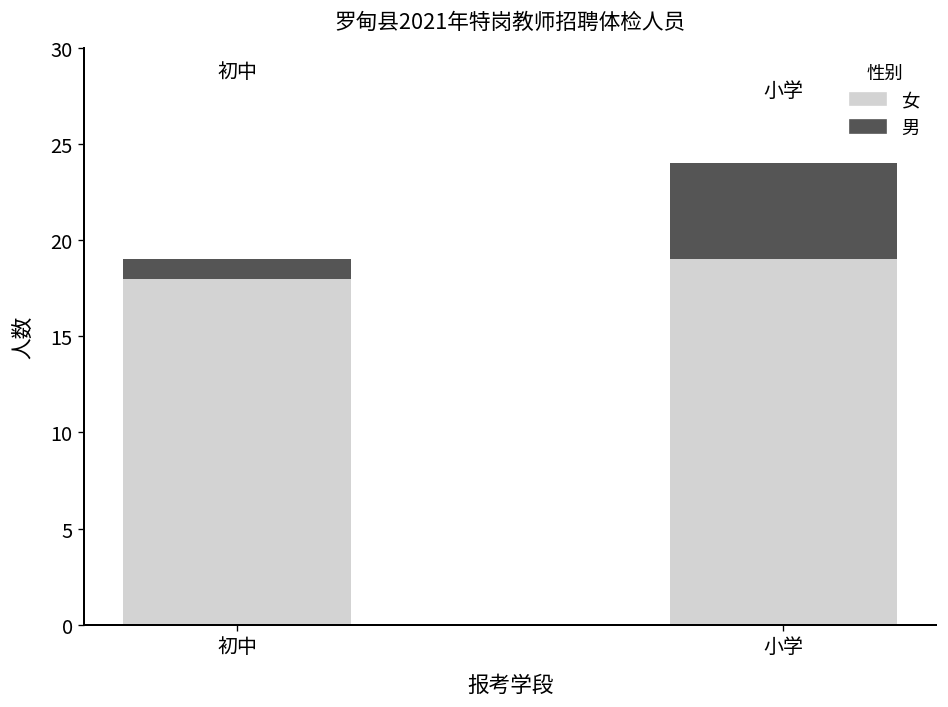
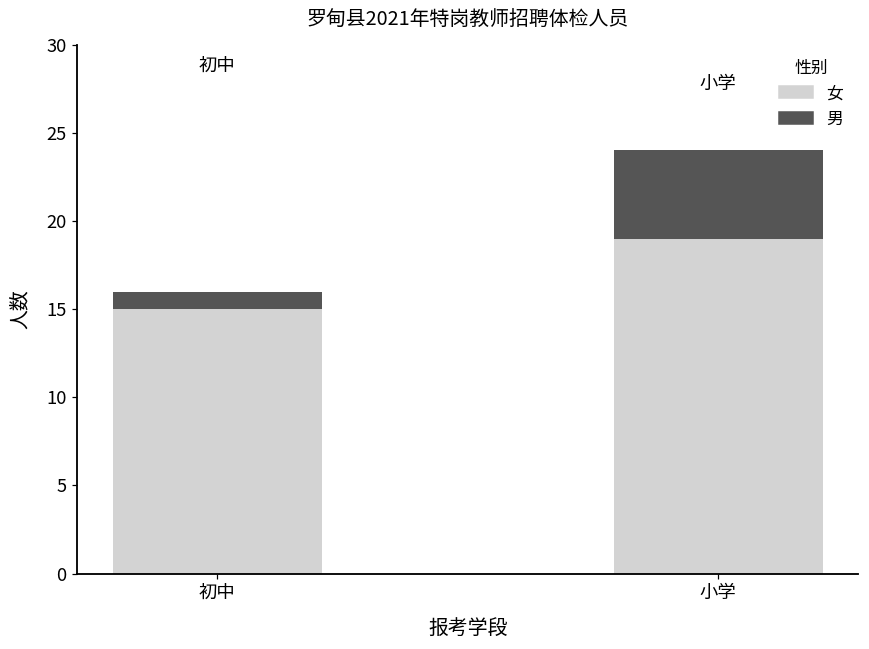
女, 初中: 18 -> 15
